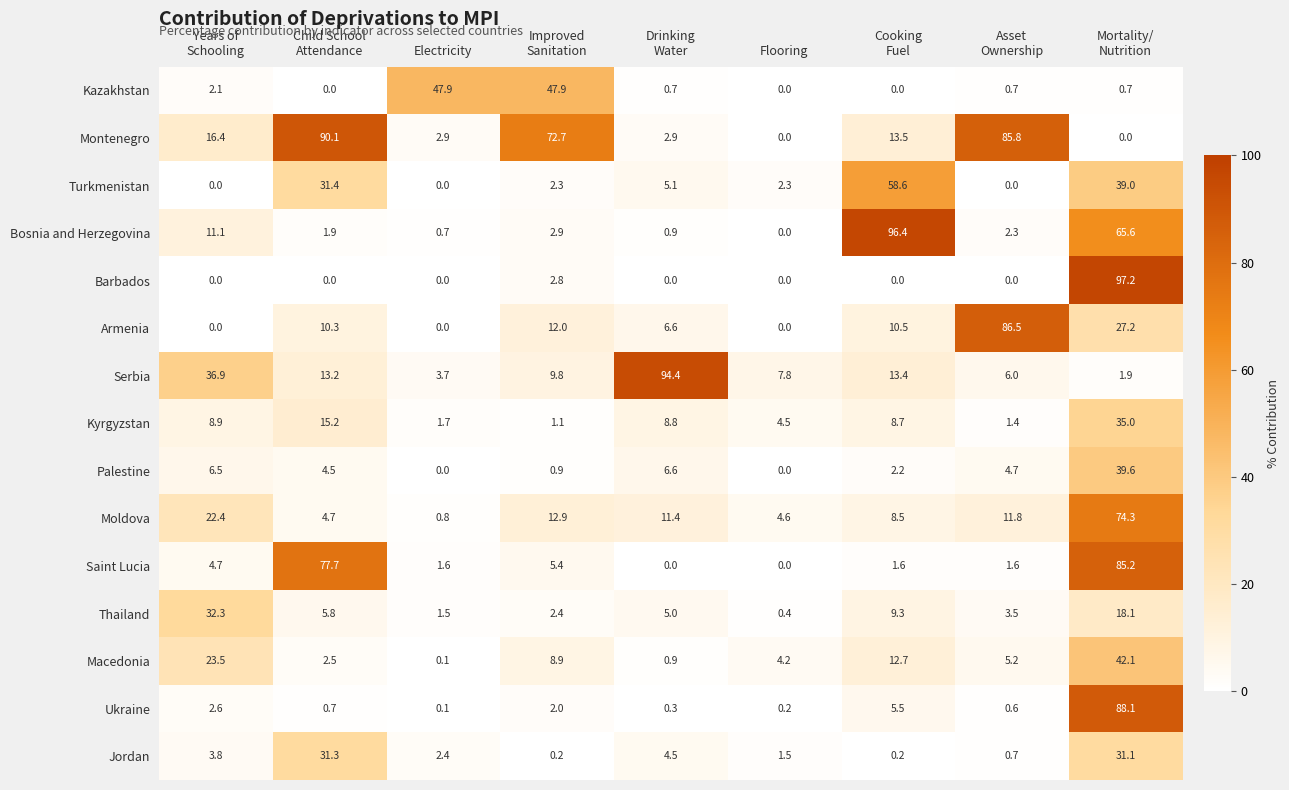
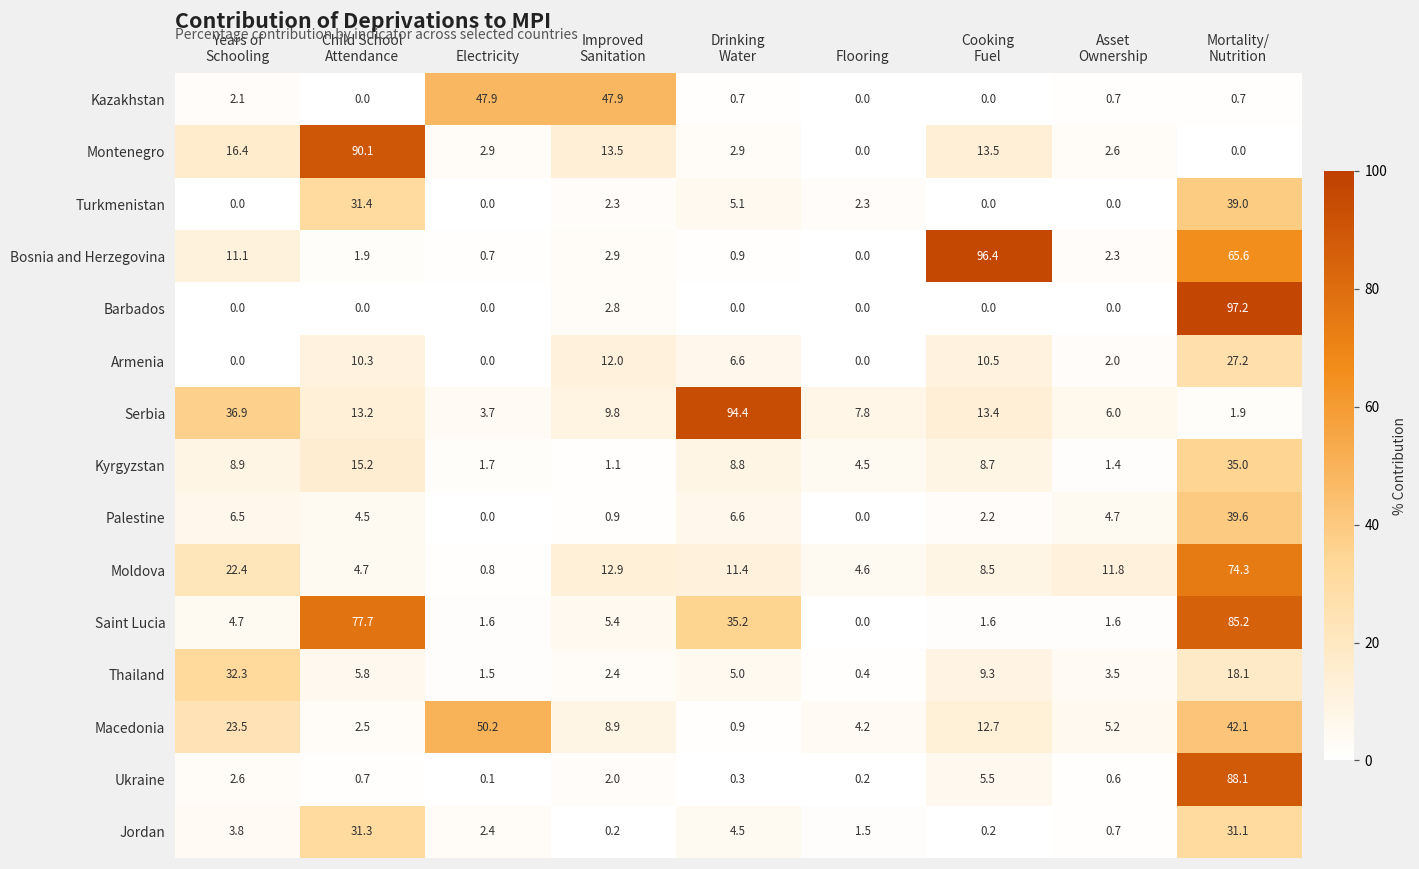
Montenegro, Improved Sanitation: 72.7 -> 13.5
Montenegro, Asset Ownership: 85.8 -> 2.6
Turkmenistan, Cooking Fuel: 58.6 -> 0.0
Armenia, Asset Ownership: 86.5 -> 2.0
Saint Lucia, Drinking Water: 0.0 -> 35.2
Macedonia, Electricity: 0.1 -> 50.2
